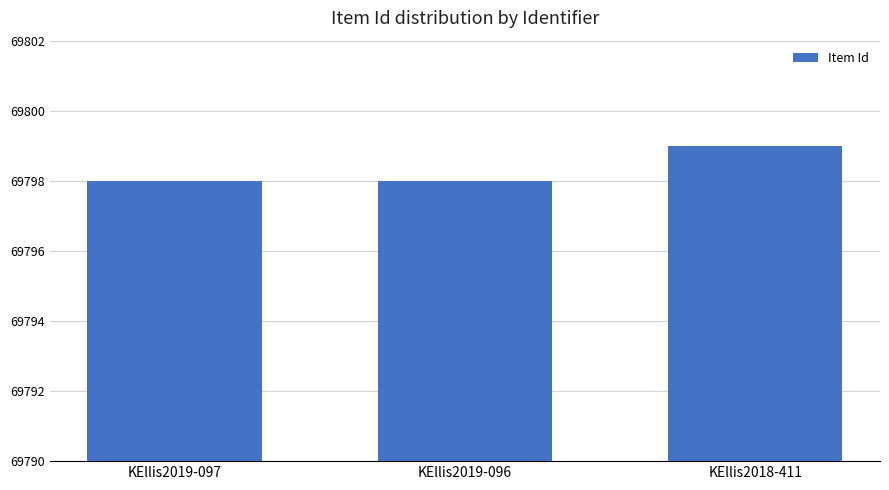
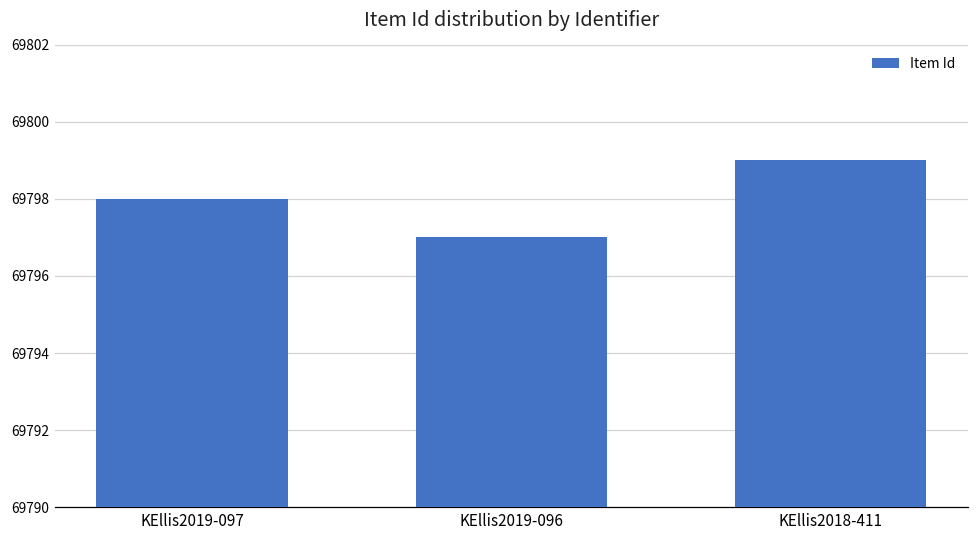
KEllis2019-096: 69798 -> 69797
